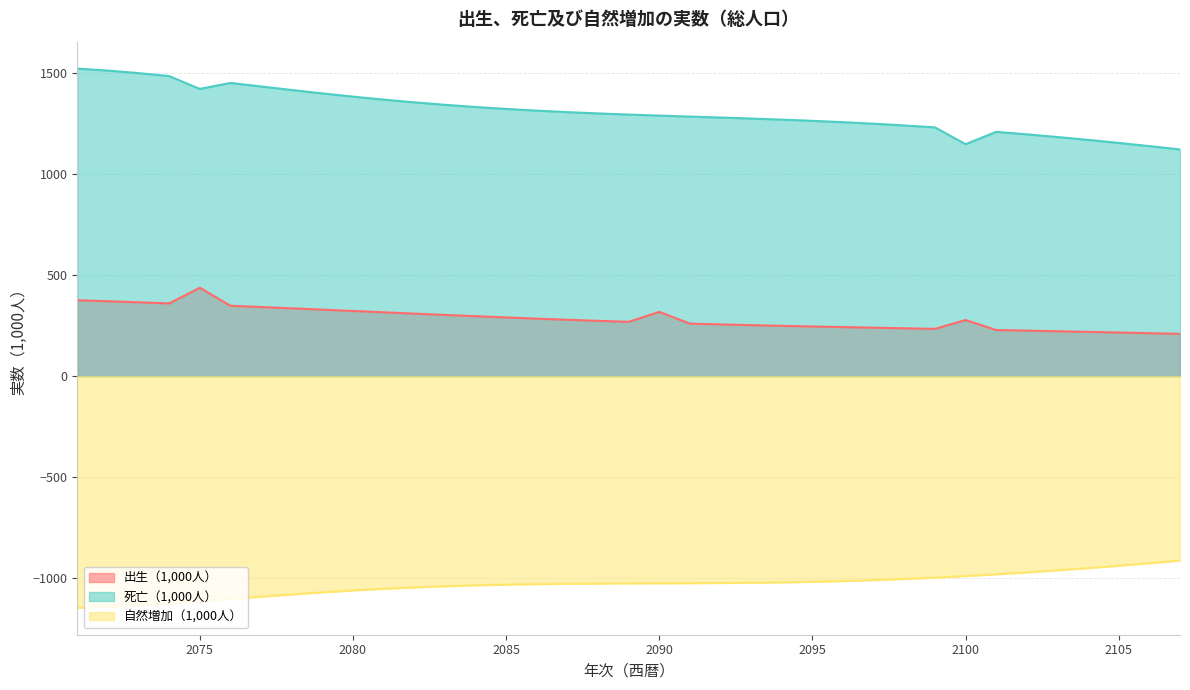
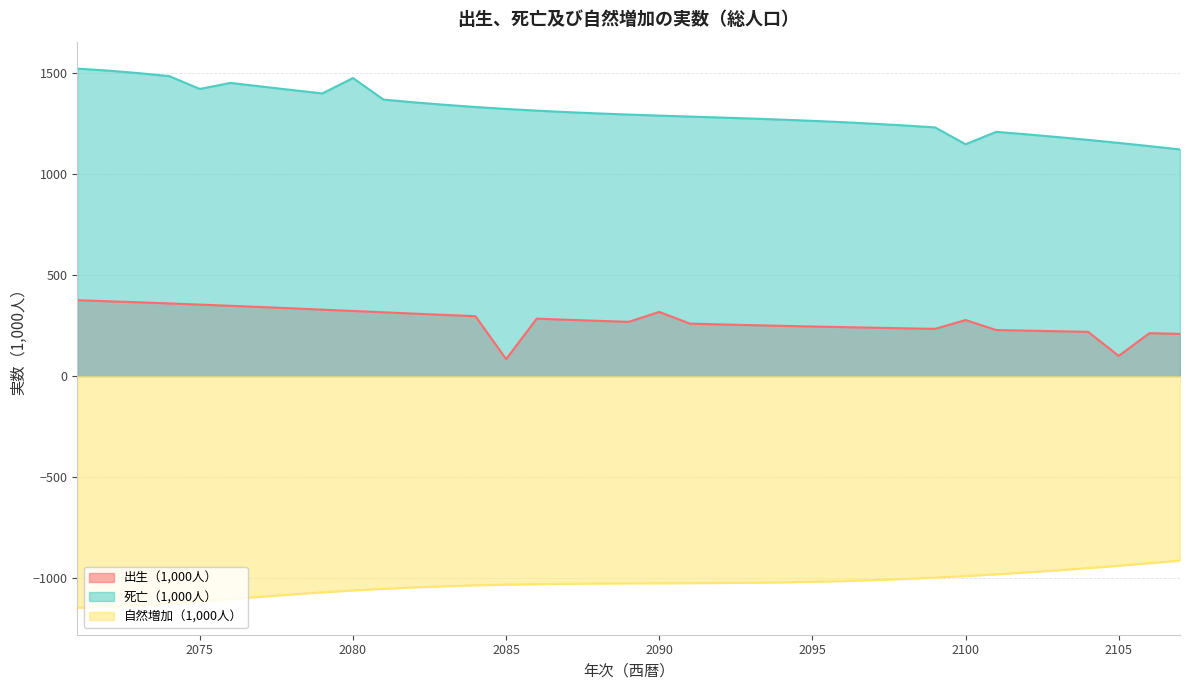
出生（1,000人）, 2075: 440 -> 350
死亡（1,000人）, 2080: 1380 -> 1470
出生（1,000人）, 2085: 290 -> 80
出生（1,000人）, 2105: 220 -> 100
